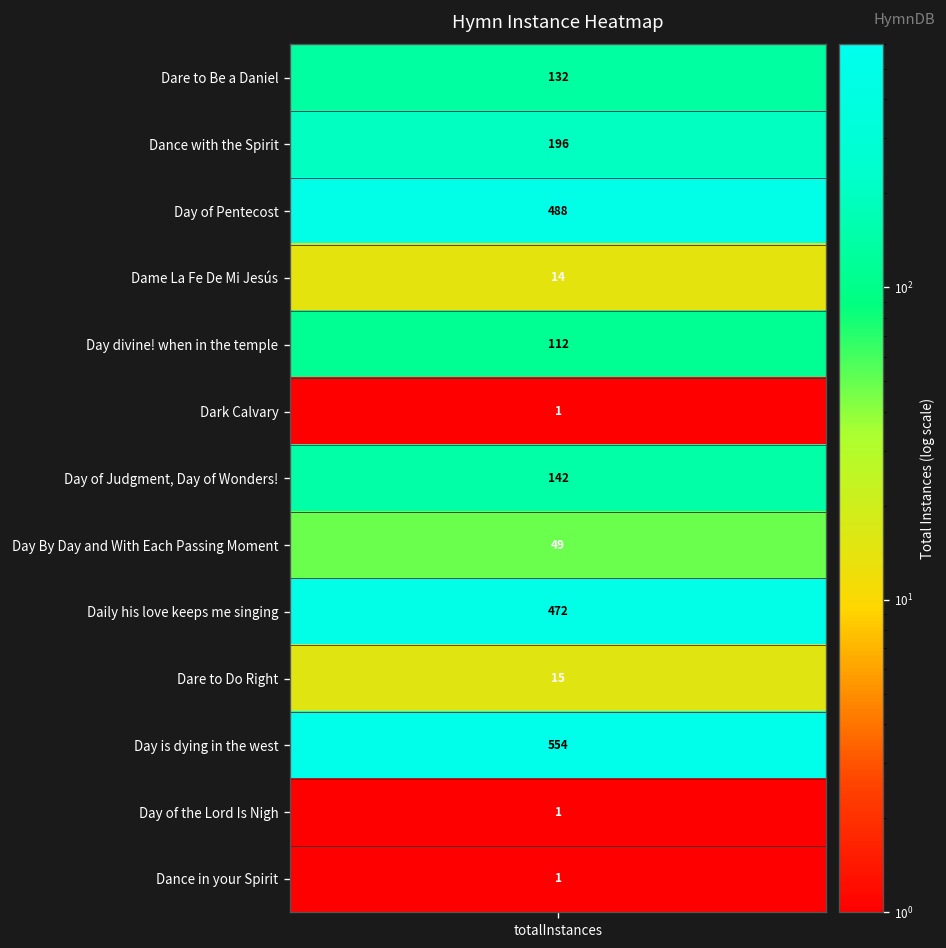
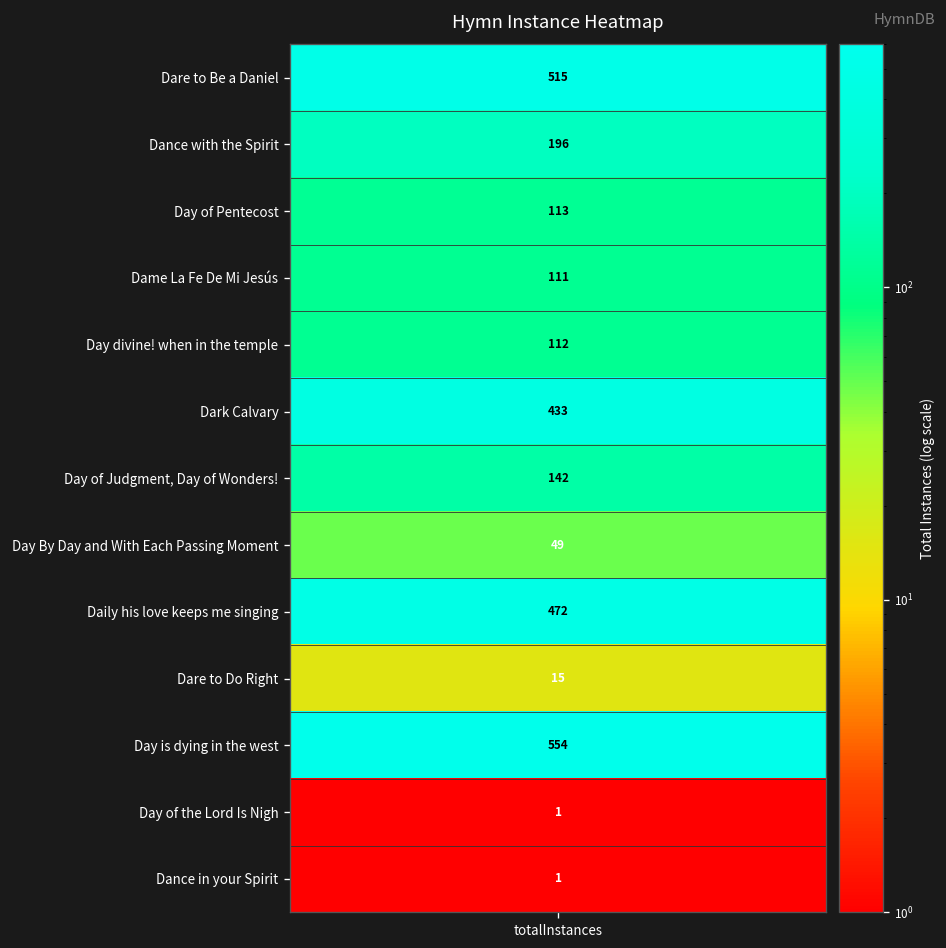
Dare to Be a Daniel, totalInstances: 132 -> 515
Day of Pentecost, totalInstances: 488 -> 113
Dame La Fe De Mi Jesús, totalInstances: 14 -> 111
Dark Calvary, totalInstances: 1 -> 433
